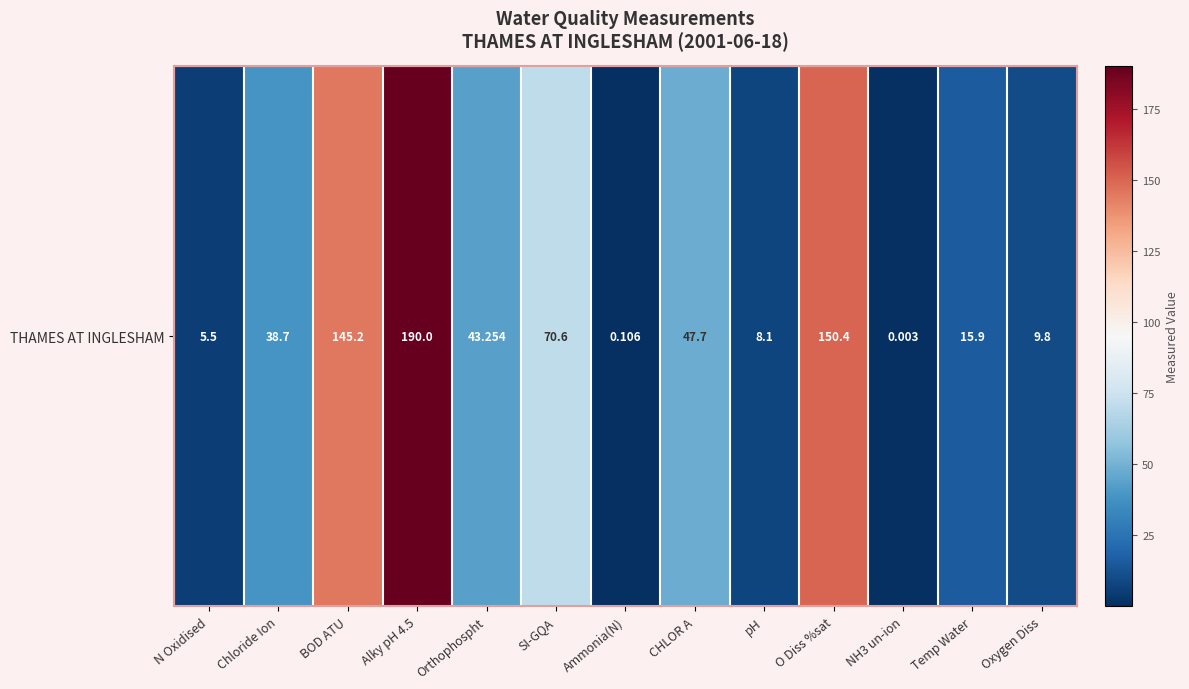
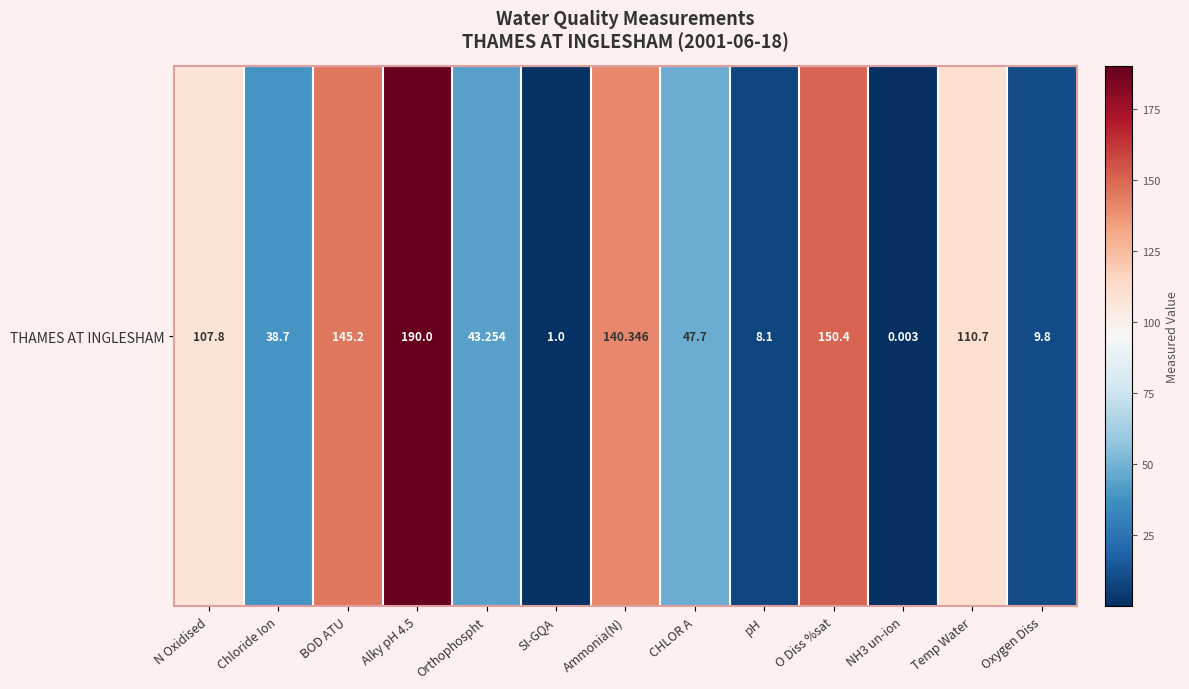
THAMES AT INGLESHAM, N Oxidised: 5.5 -> 107.8
THAMES AT INGLESHAM, SI-GQA: 70.6 -> 1.0
THAMES AT INGLESHAM, Ammonia(N): 0.106 -> 140.346
THAMES AT INGLESHAM, Temp Water: 15.9 -> 110.7
